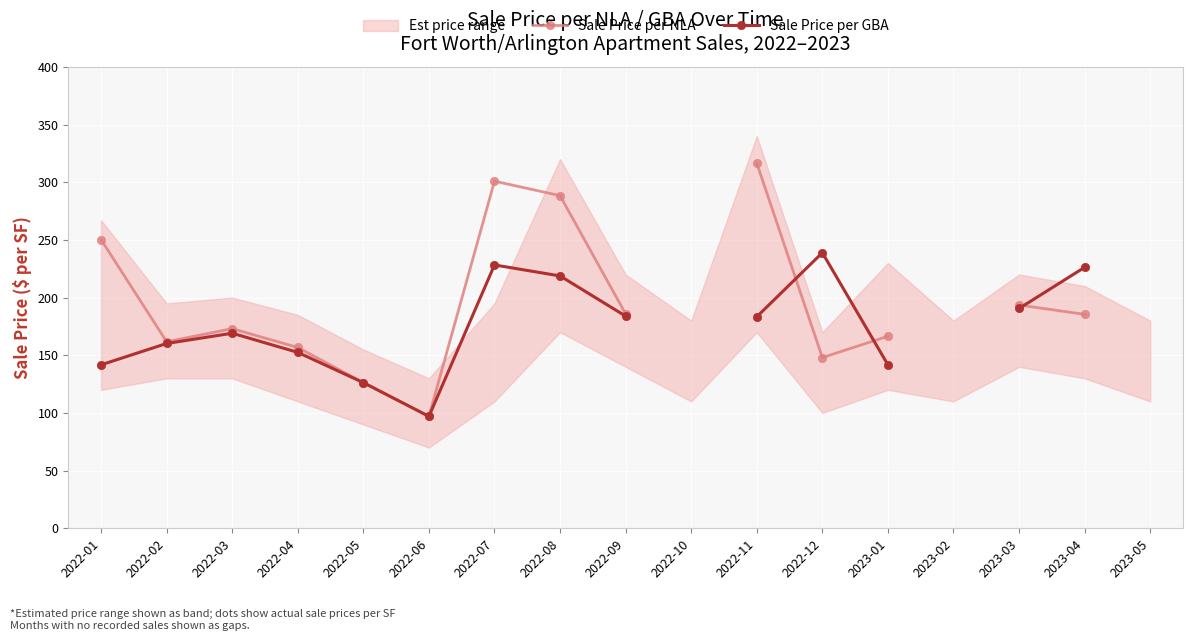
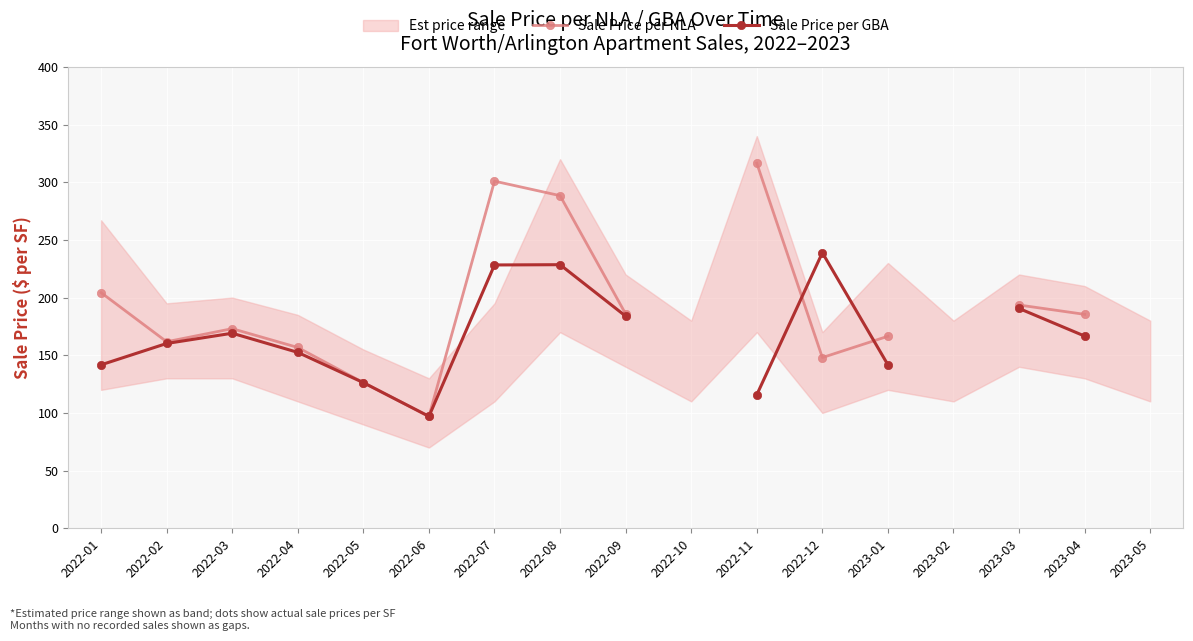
Sale Price per NLA, 2022-01: 250 -> 204
Sale Price per GBA, 2022-08: 219 -> 229
Sale Price per GBA, 2022-11: 183 -> 116
Sale Price per GBA, 2023-04: 226 -> 167
